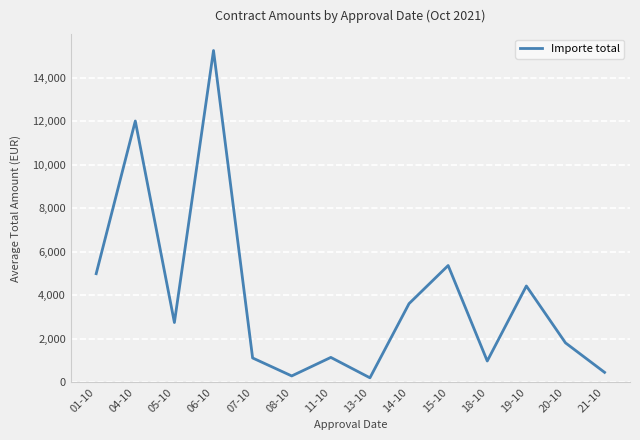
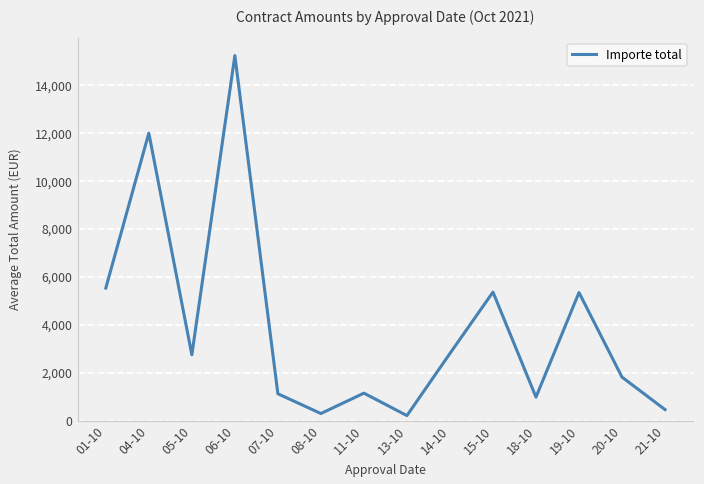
01-10: 5,000 -> 5,500
14-10: 3,600 -> 2,800
19-10: 4,400 -> 5,300
